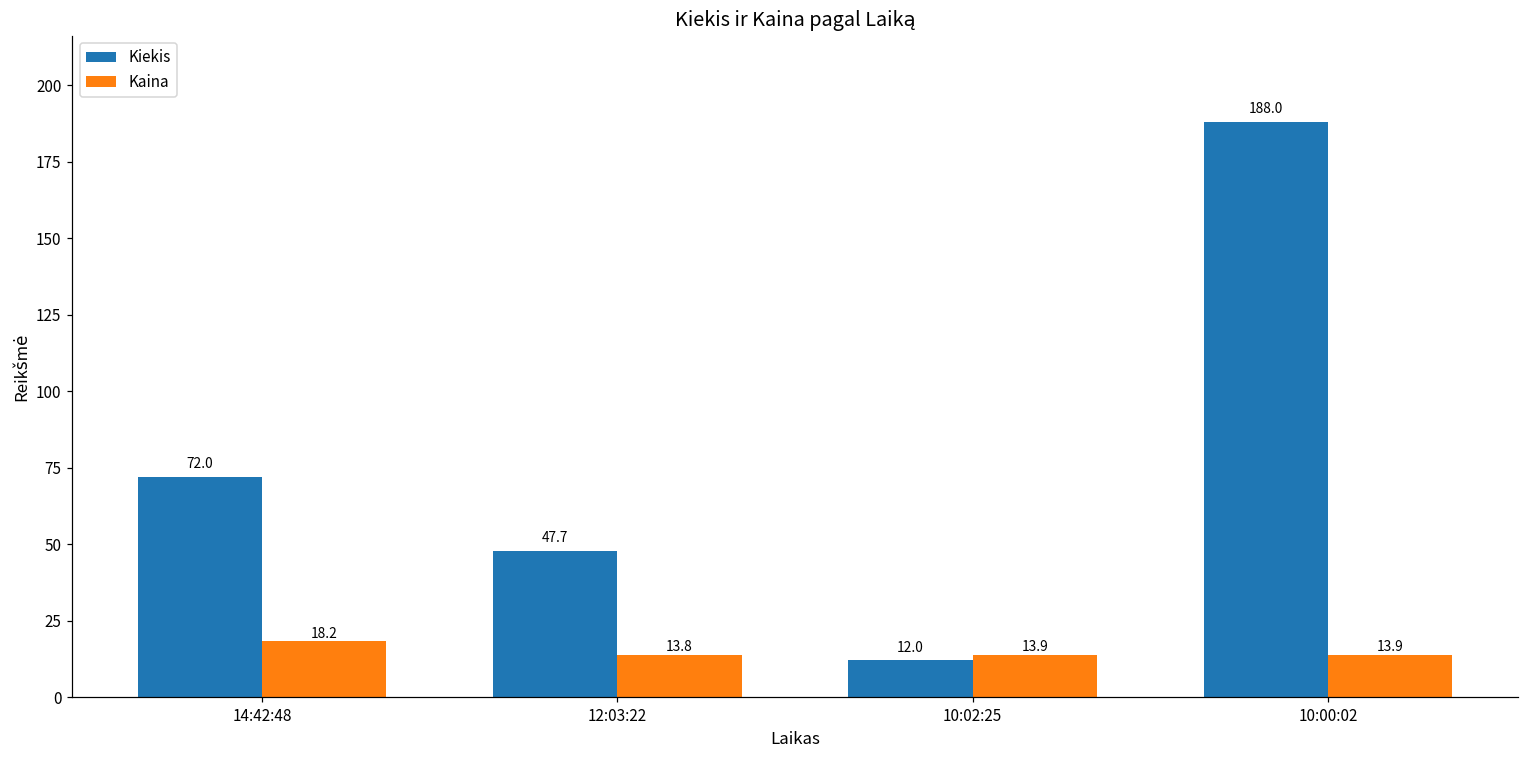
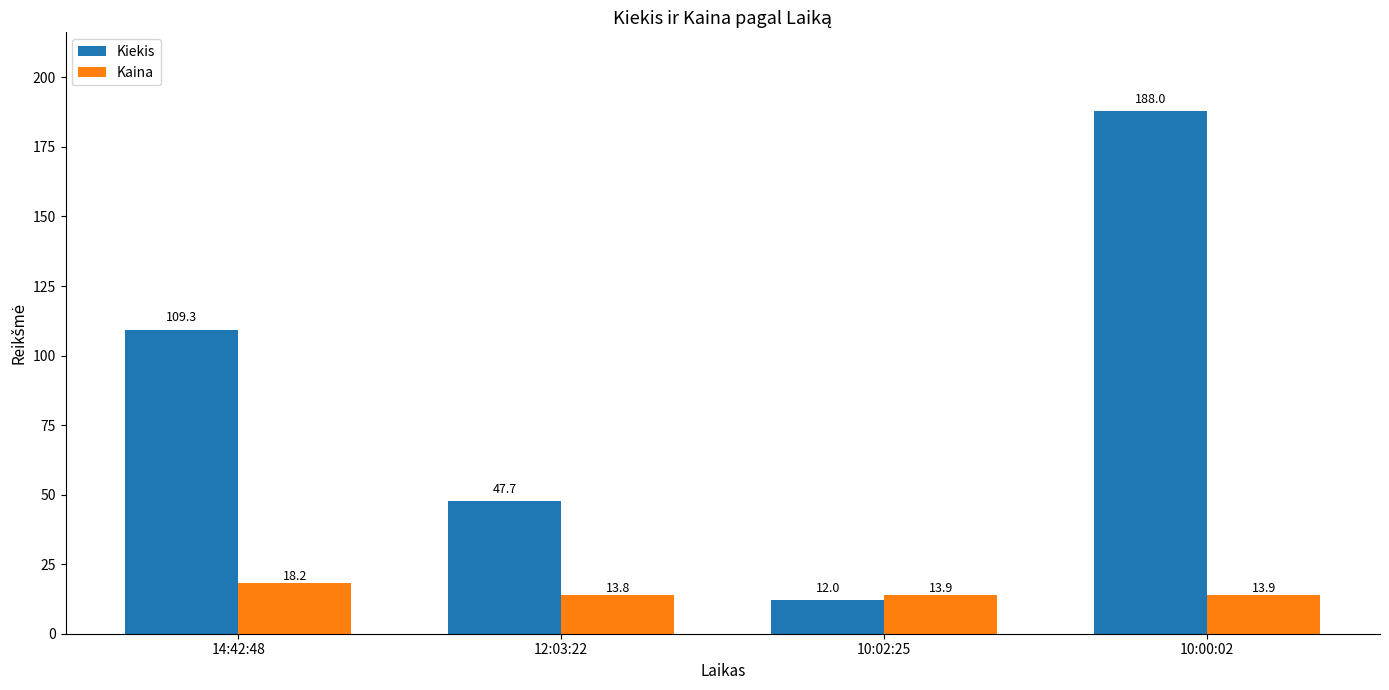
Kiekis, 14:42:48: 72.0 -> 109.3
